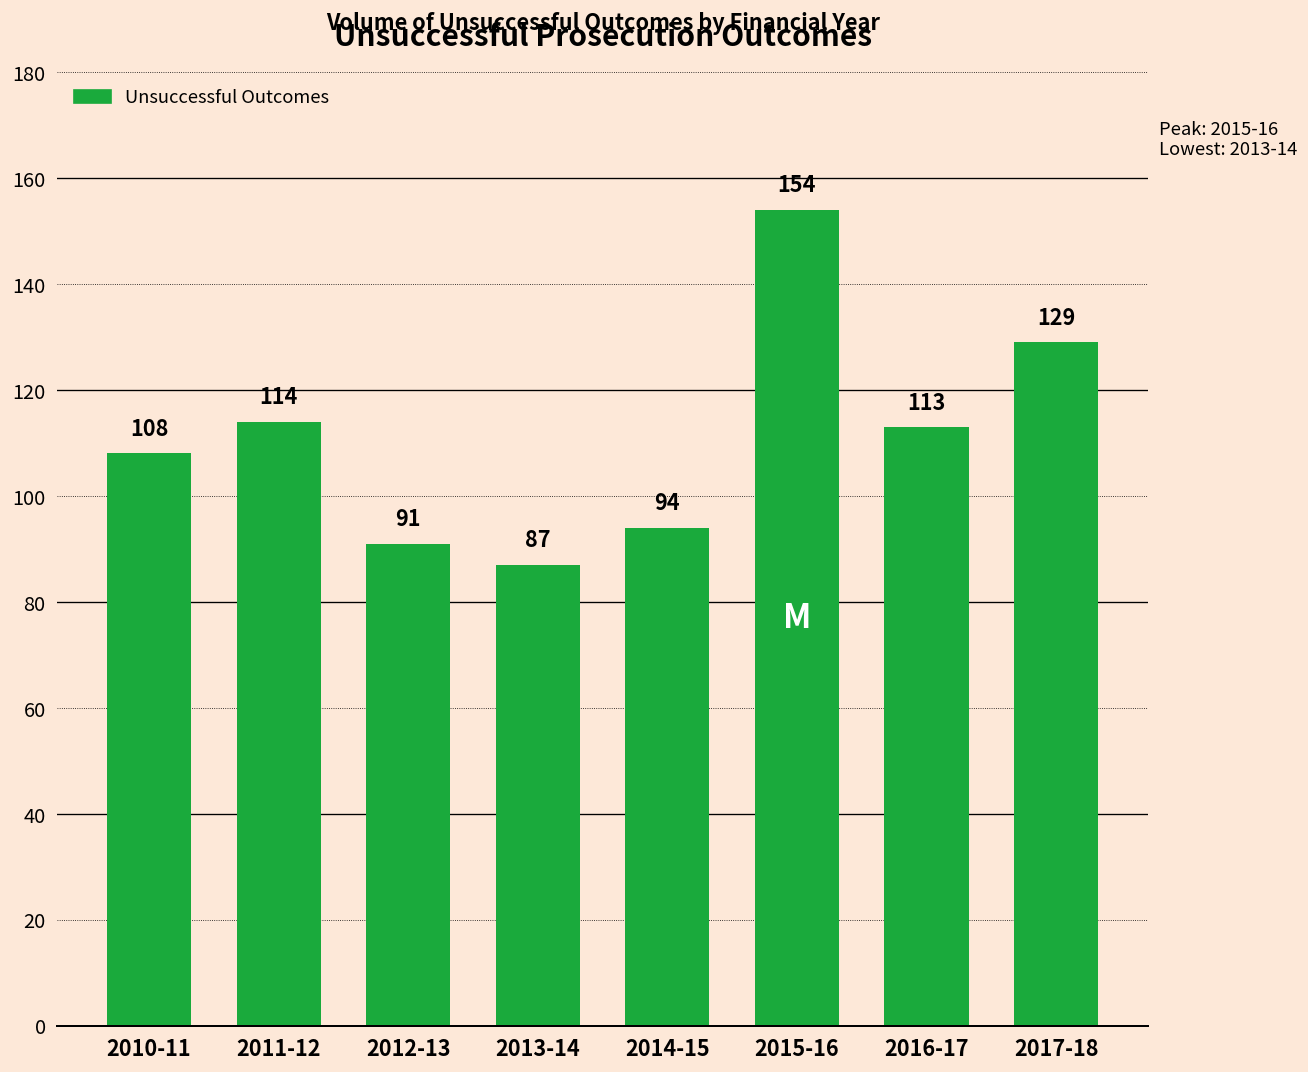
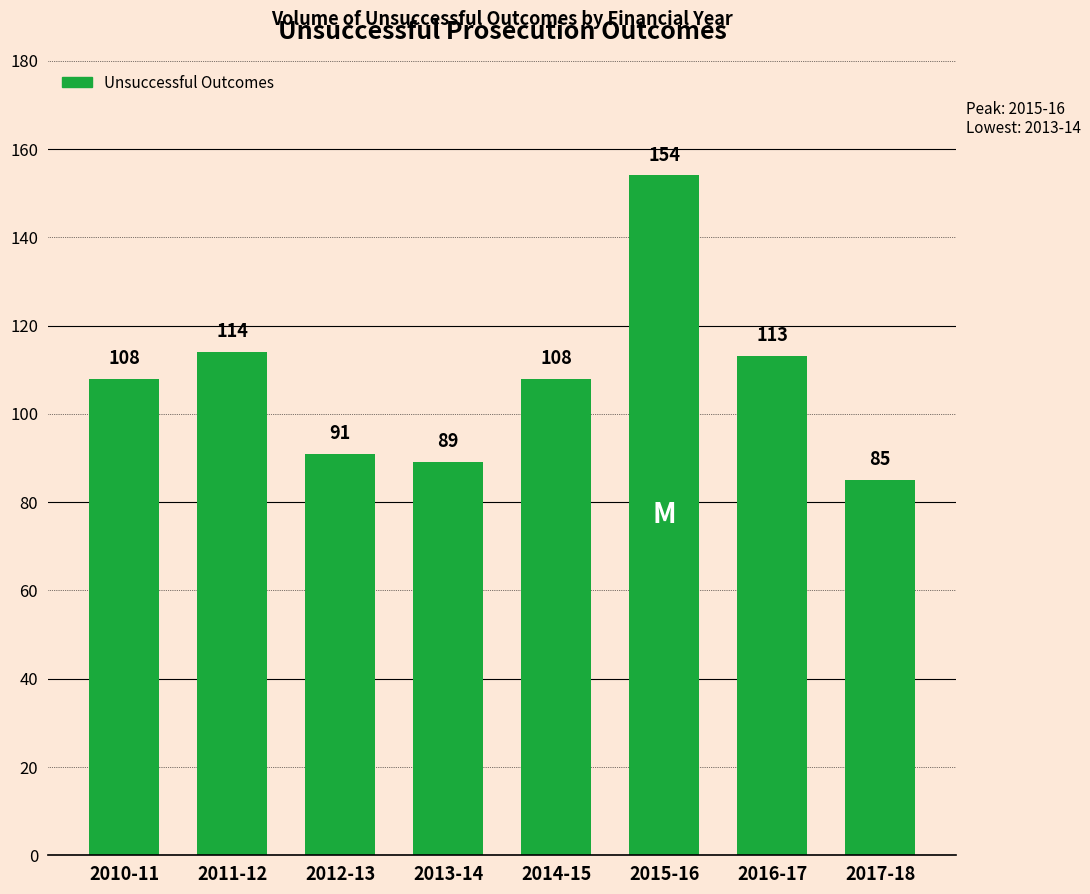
2013-14: 87 -> 89
2014-15: 94 -> 108
2017-18: 129 -> 85
